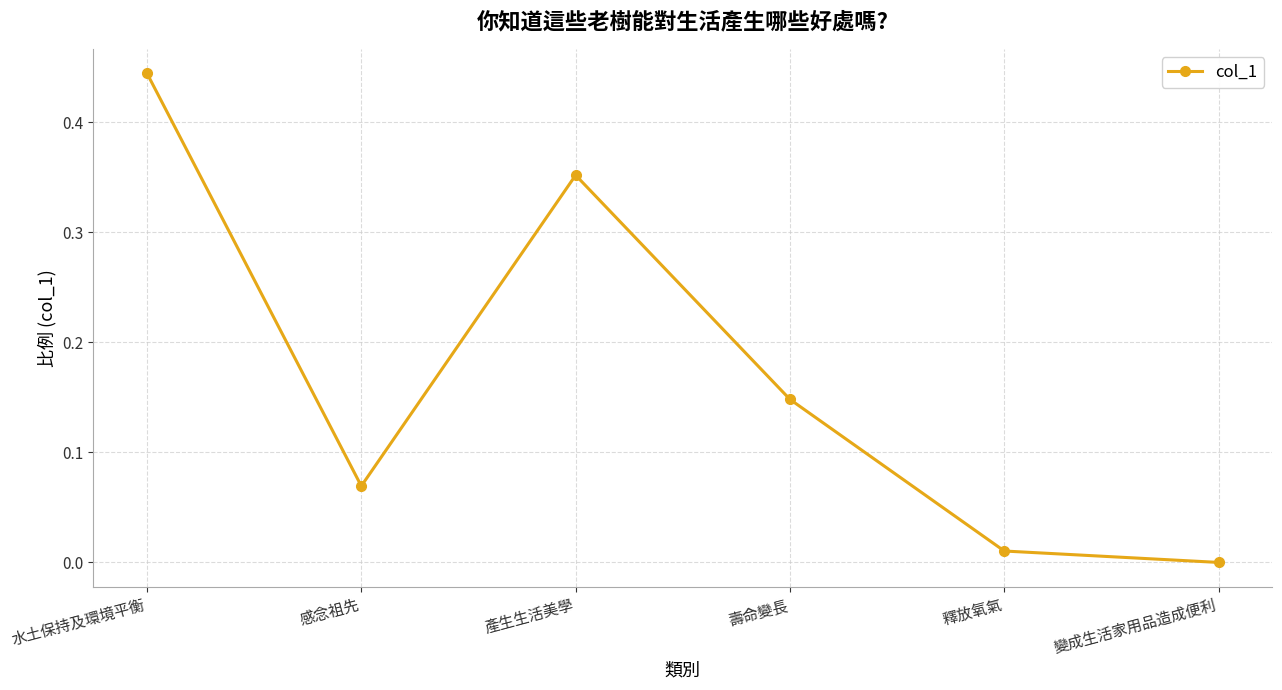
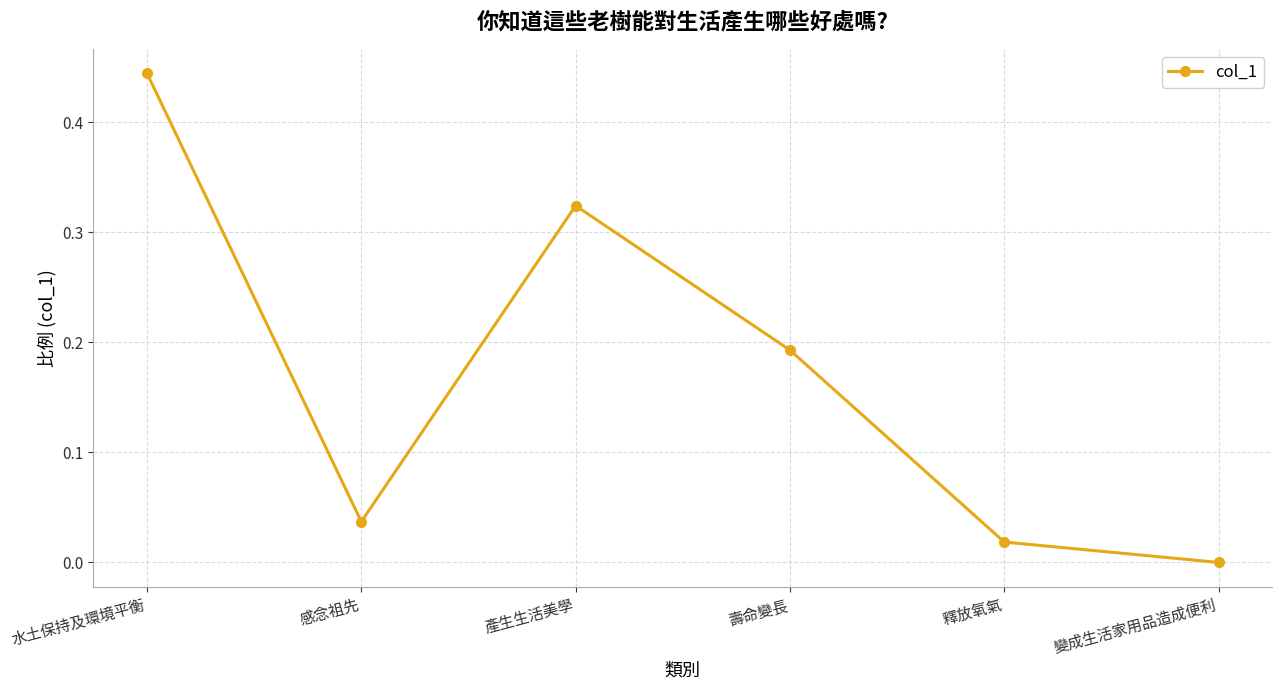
感念祖先: 0.069 -> 0.037
產生生活美學: 0.352 -> 0.324
壽命變長: 0.148 -> 0.193
釋放氧氣: 0.010 -> 0.019
